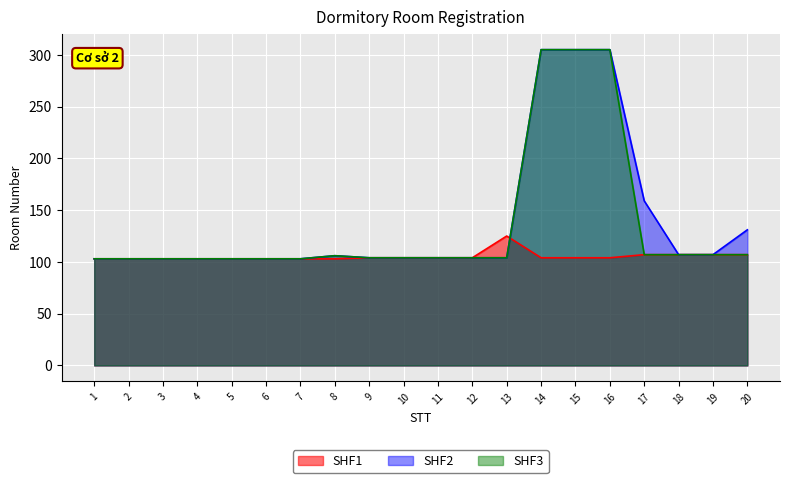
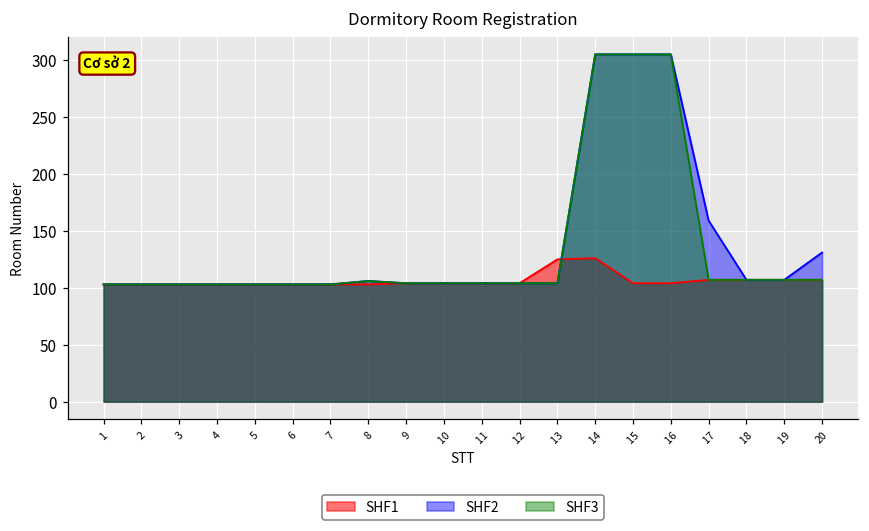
SHF1, 14: 104 -> 126
